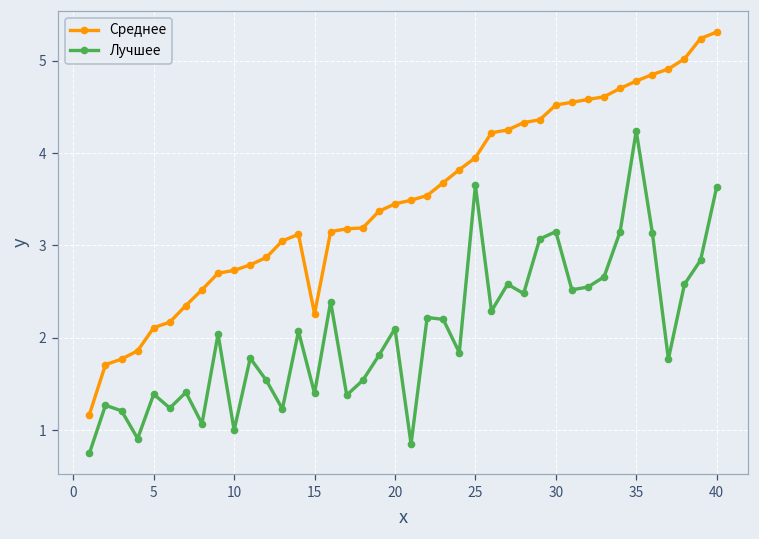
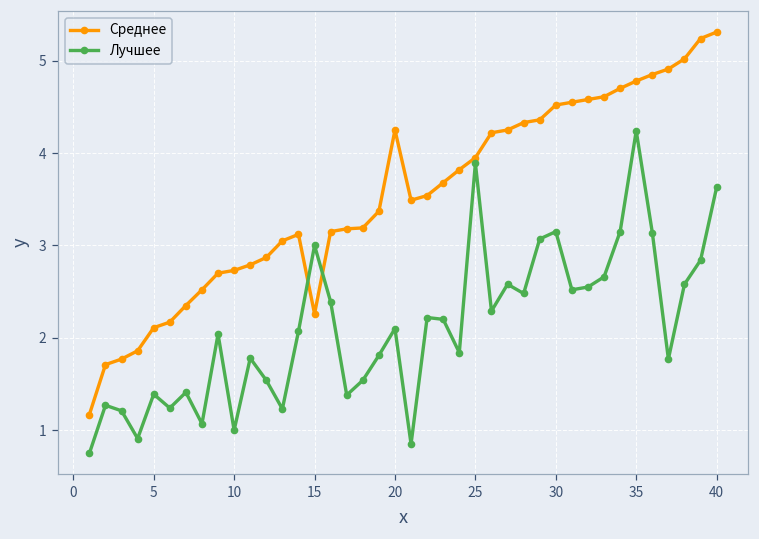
Лучшее, 15: 1.4 -> 3.0
Среднее, 20: 3.5 -> 4.3
Лучшее, 25: 3.7 -> 3.9
